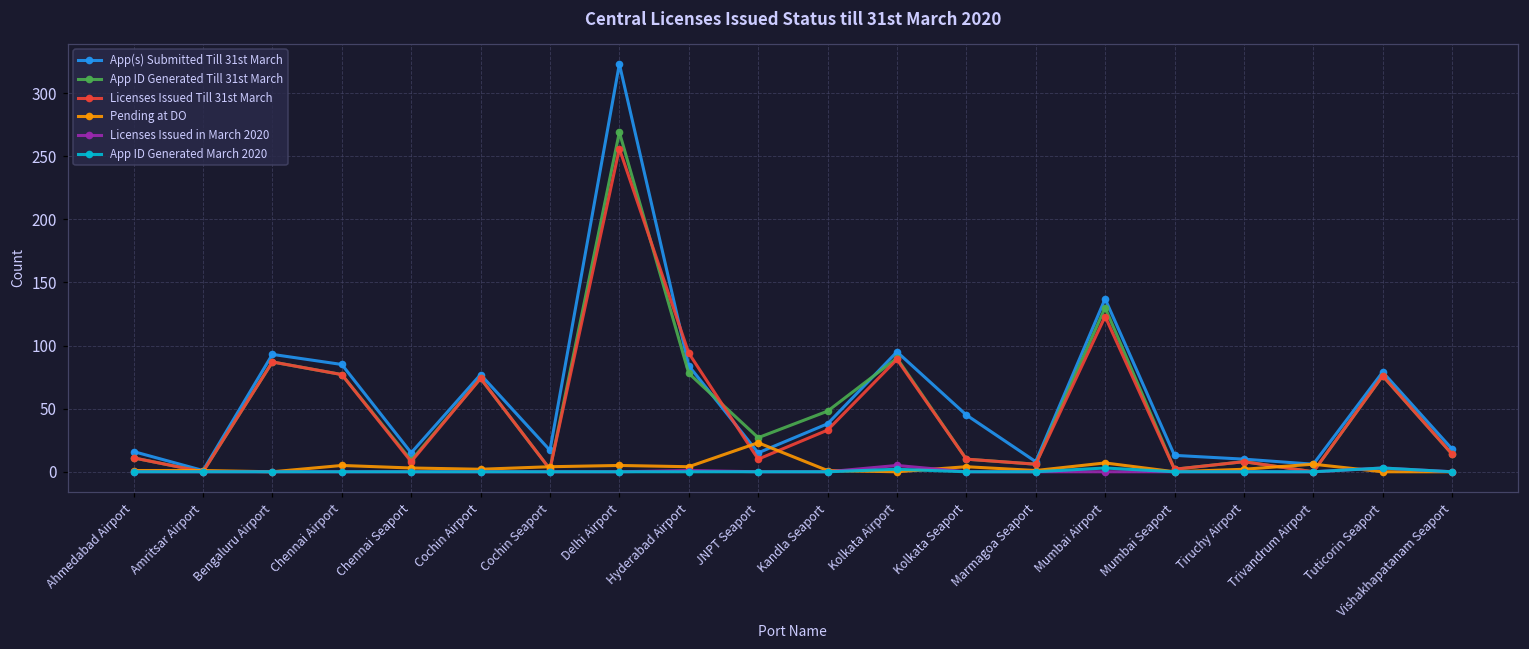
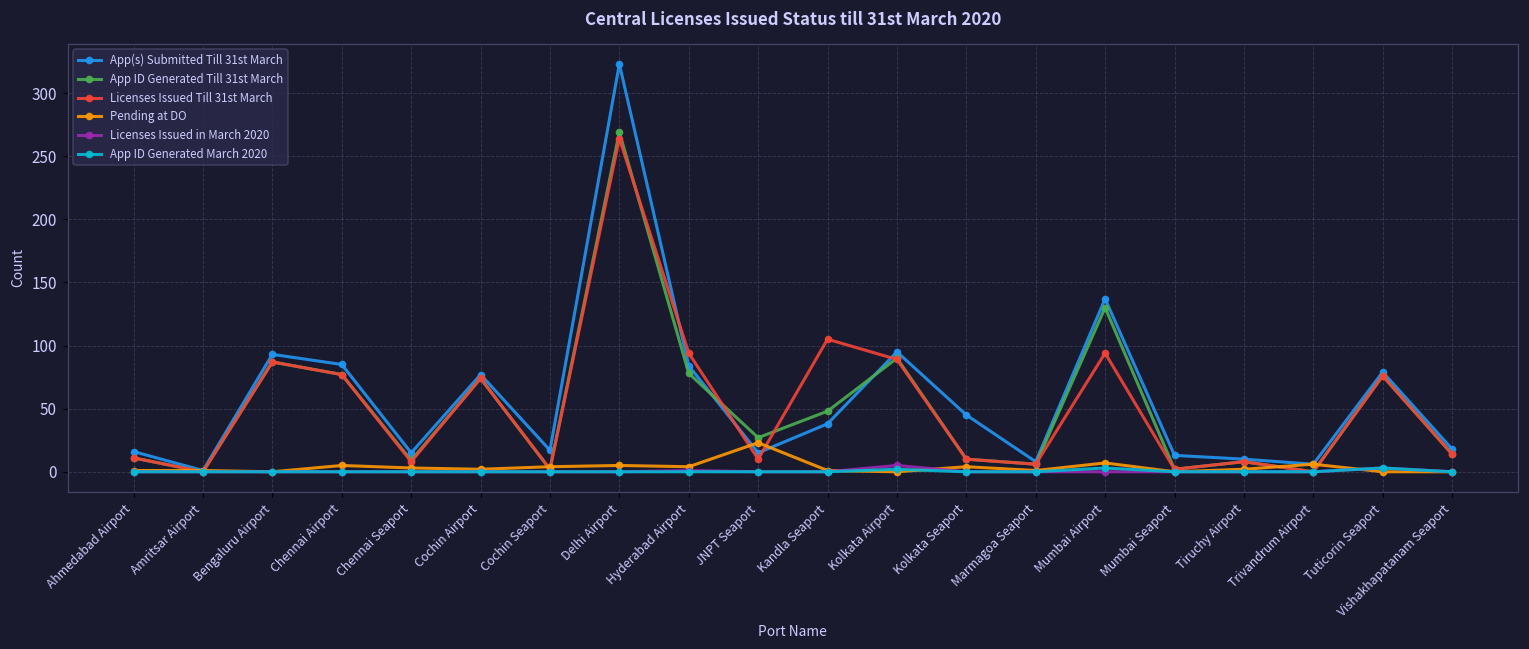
Licenses Issued Till 31st March, Delhi Airport: 256 -> 264
Licenses Issued Till 31st March, Kandla Seaport: 33 -> 105
Licenses Issued Till 31st March, Mumbai Airport: 123 -> 94
